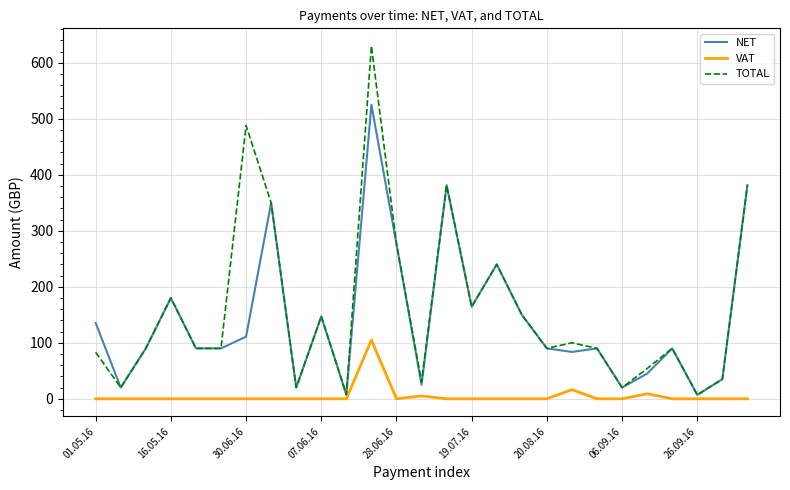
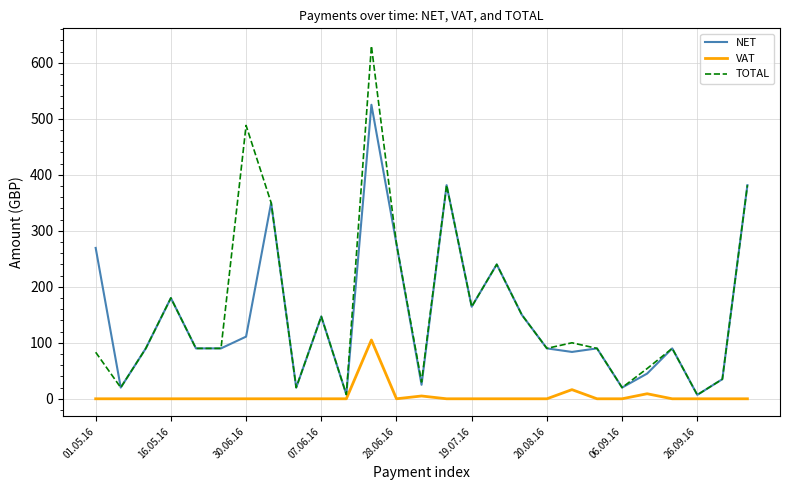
NET, 01.05.16: 140 -> 270
